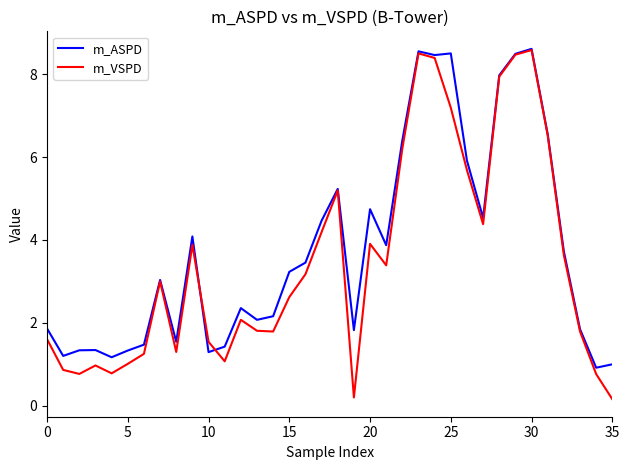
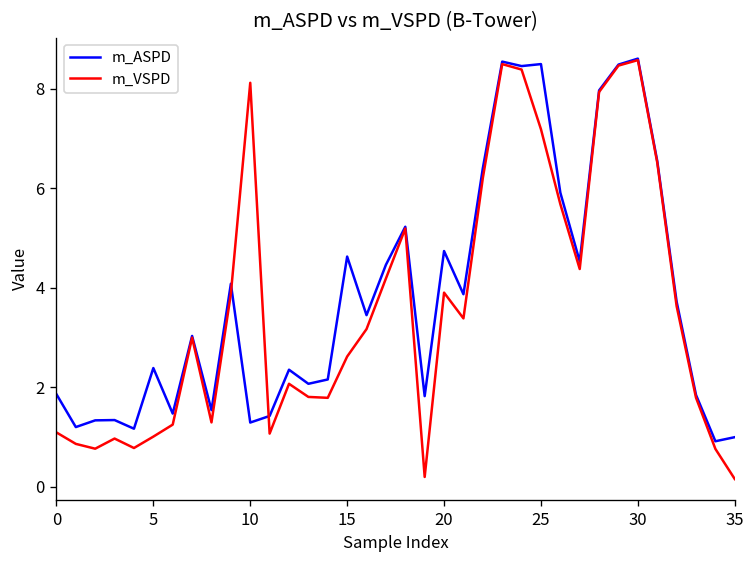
m_VSPD, 0: 1.6 -> 1.1
m_ASPD, 5: 1.3 -> 2.4
m_VSPD, 10: 1.5 -> 8.1
m_ASPD, 15: 3.2 -> 4.6
